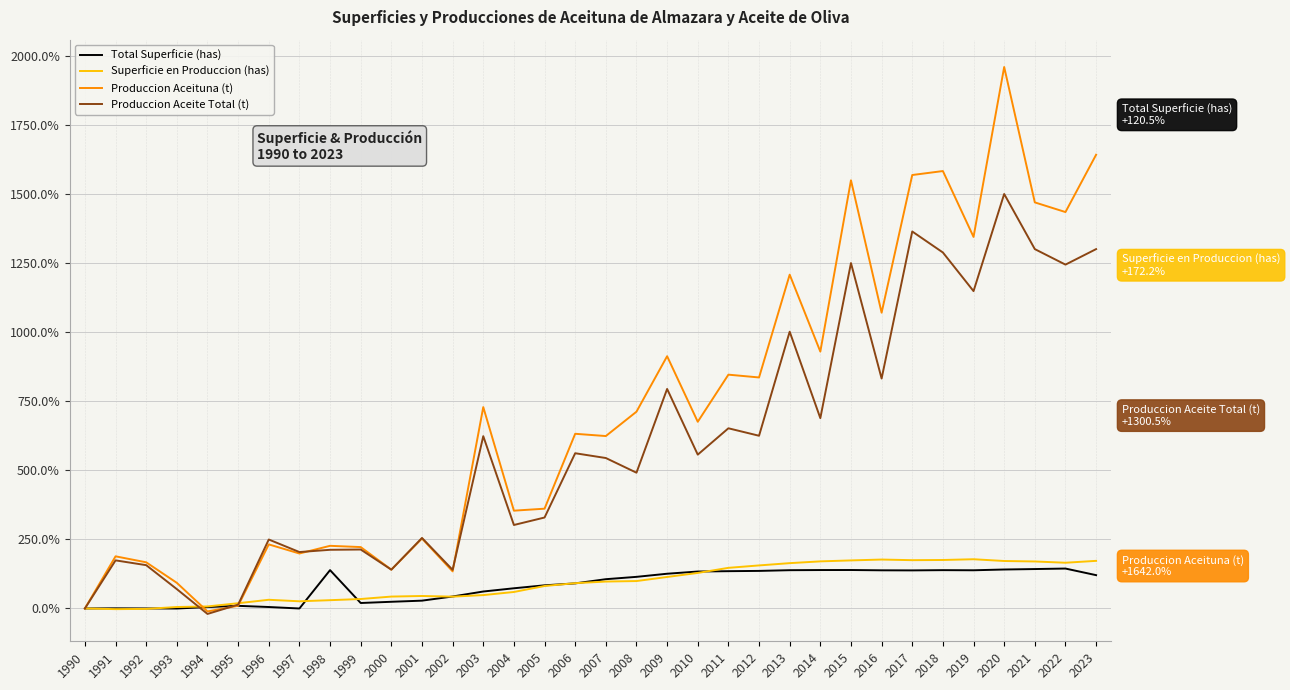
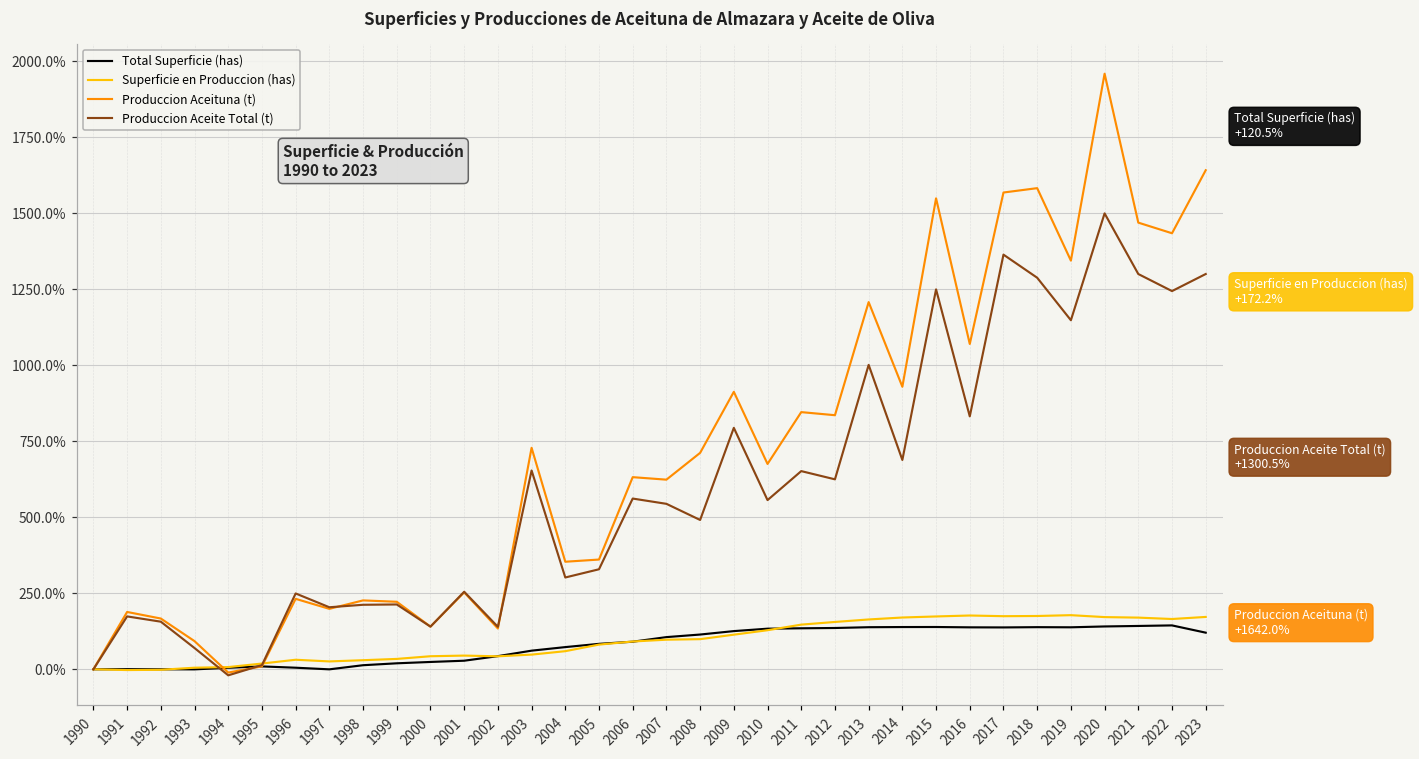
Total Superficie (has), 1998: 140% -> 10%
Produccion Aceite Total (t), 2003: 620% -> 650%
